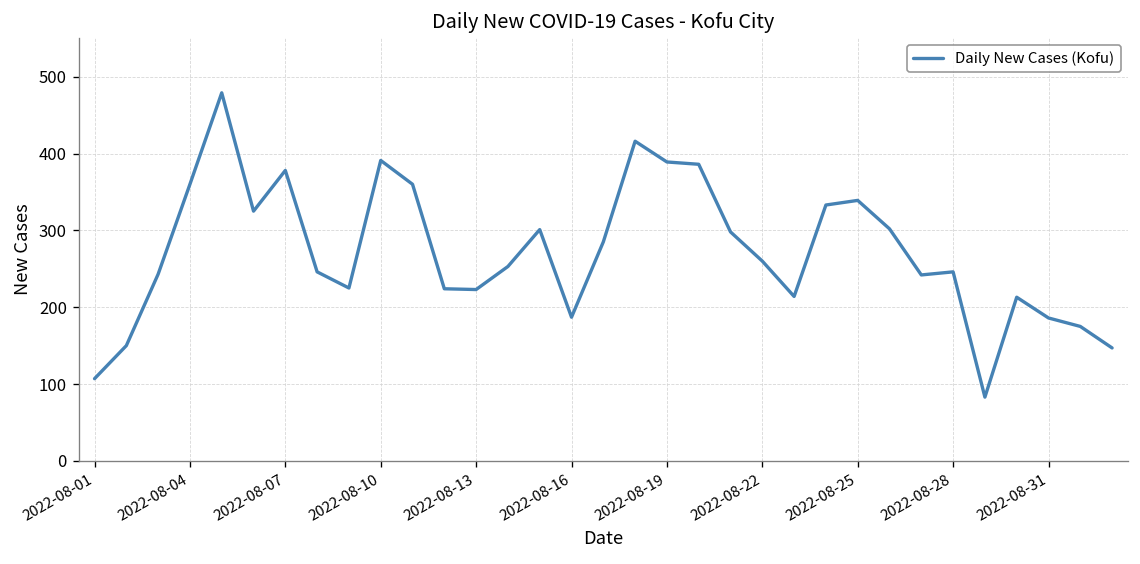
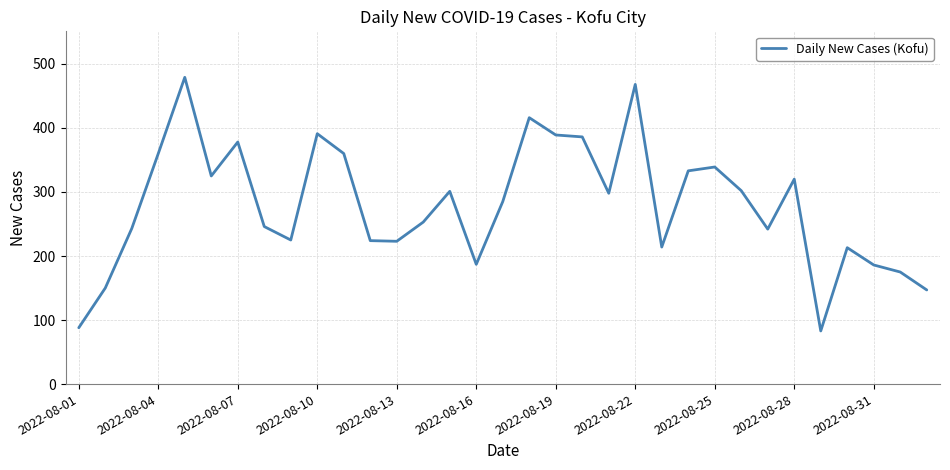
2022-08-01: 110 -> 90
2022-08-22: 260 -> 470
2022-08-28: 250 -> 320
